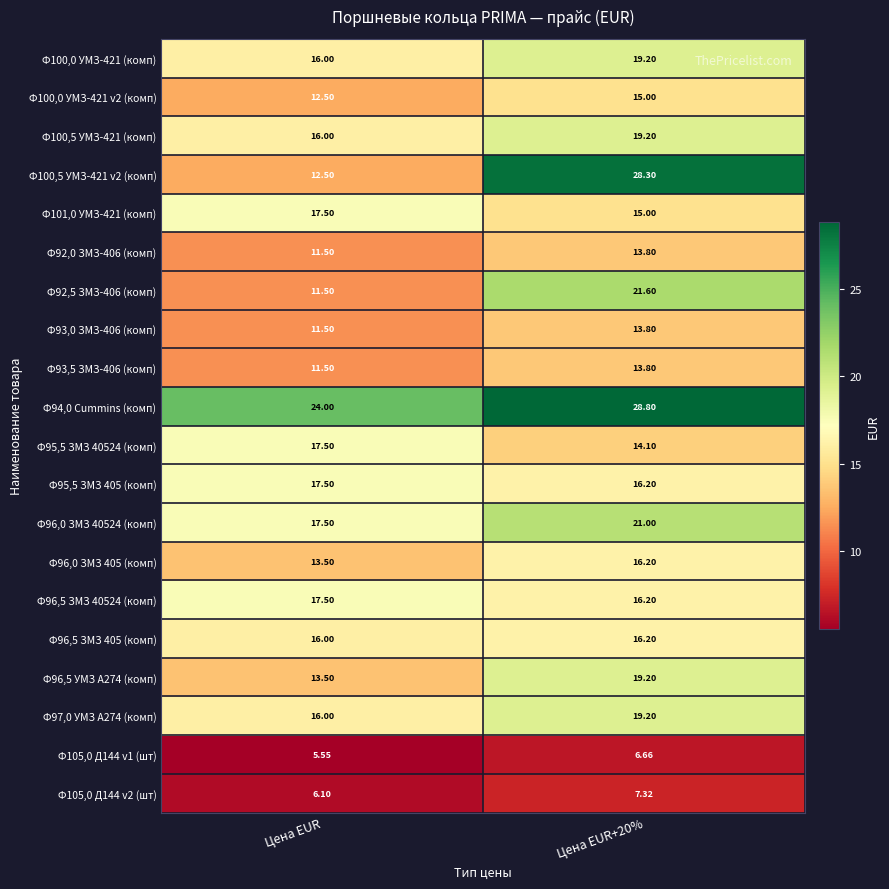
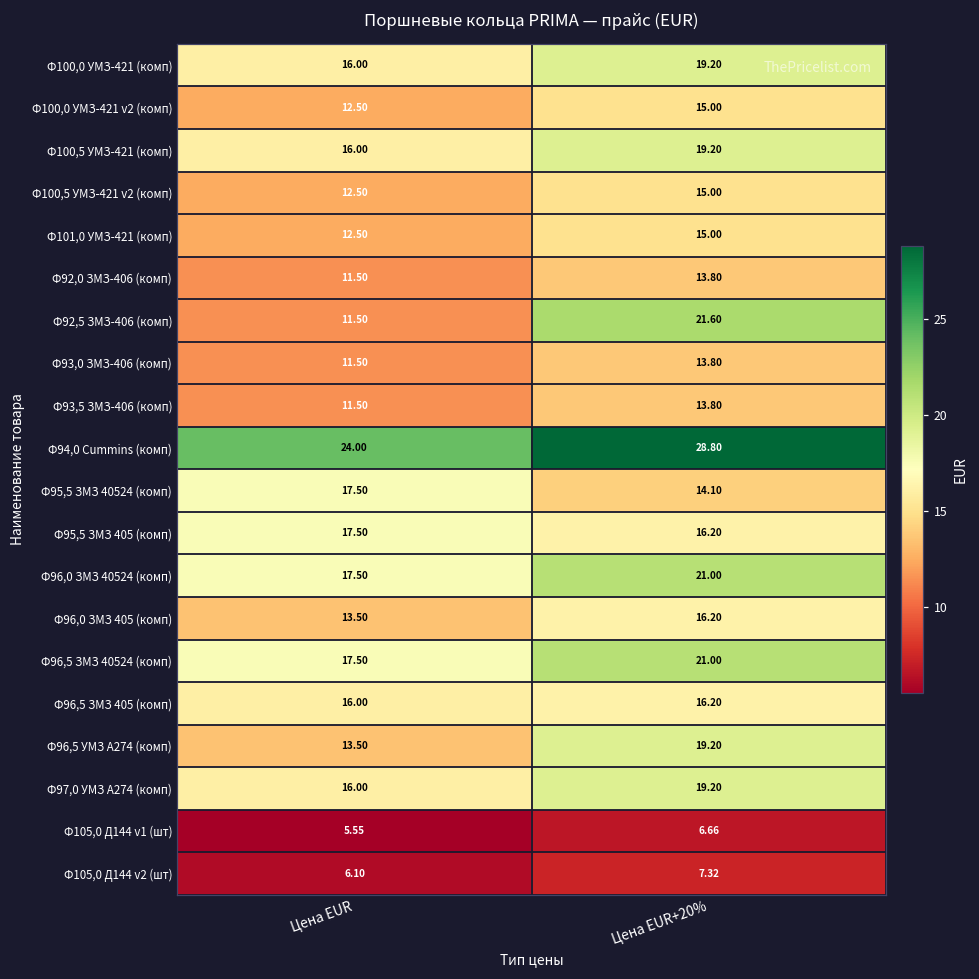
Ф100,5 УМЗ-421 v2 (комп), Цена EUR+20%: 28.30 -> 15.00
Ф101,0 УМЗ-421 (комп), Цена EUR: 17.50 -> 12.50
Ф96,5 ЗМЗ 40524 (комп), Цена EUR+20%: 16.20 -> 21.00
